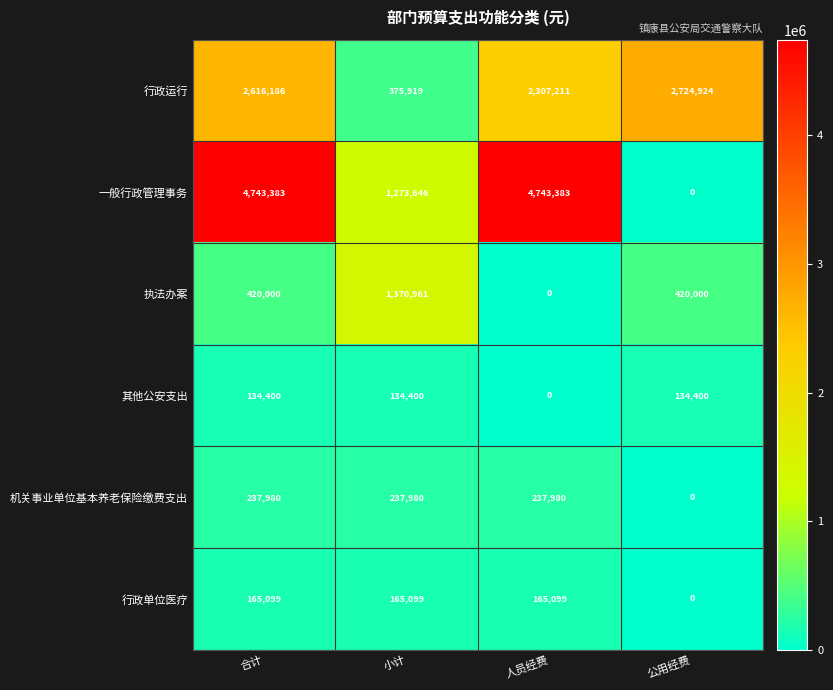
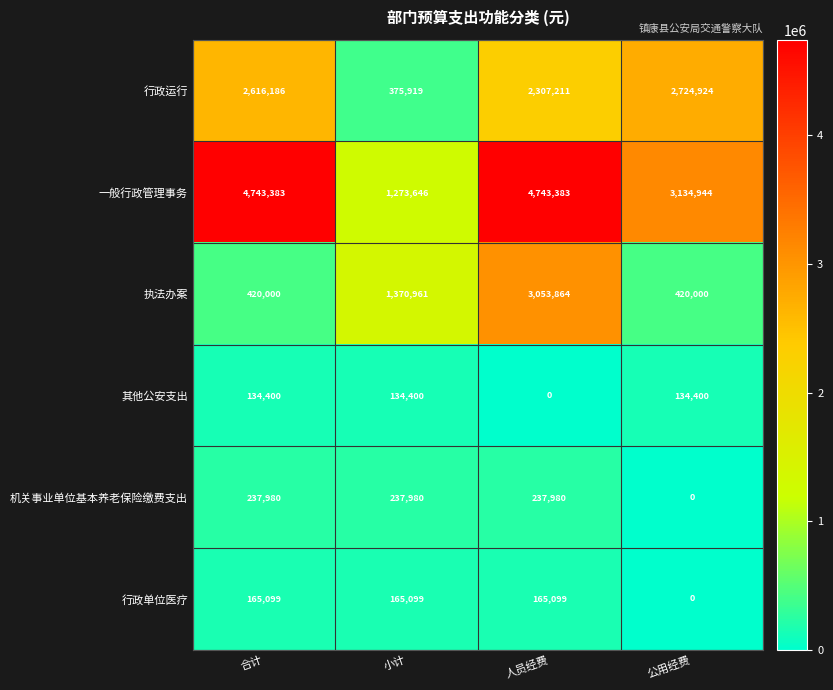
一般行政管理事务, 公用经费: 0 -> 3,134,944
执法办案, 人员经费: 0 -> 3,053,864
